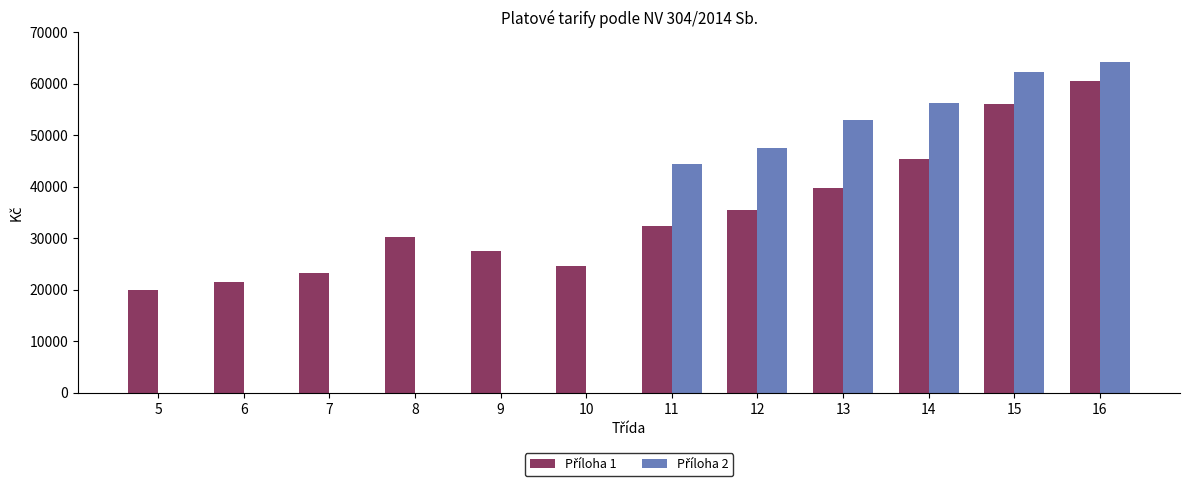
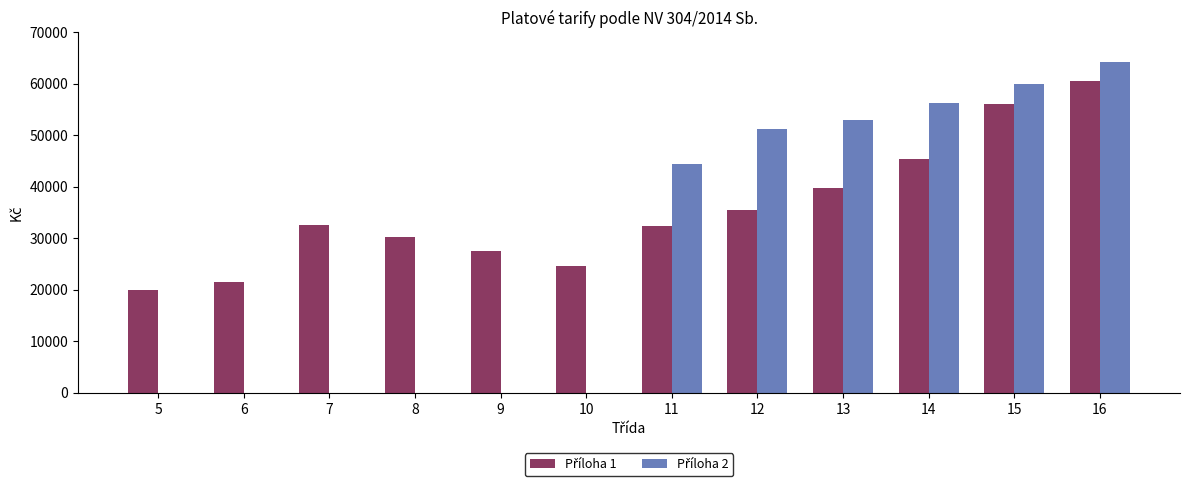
Příloha 1, 7: 23000 -> 33000
Příloha 2, 12: 47000 -> 51000
Příloha 2, 15: 62000 -> 60000
